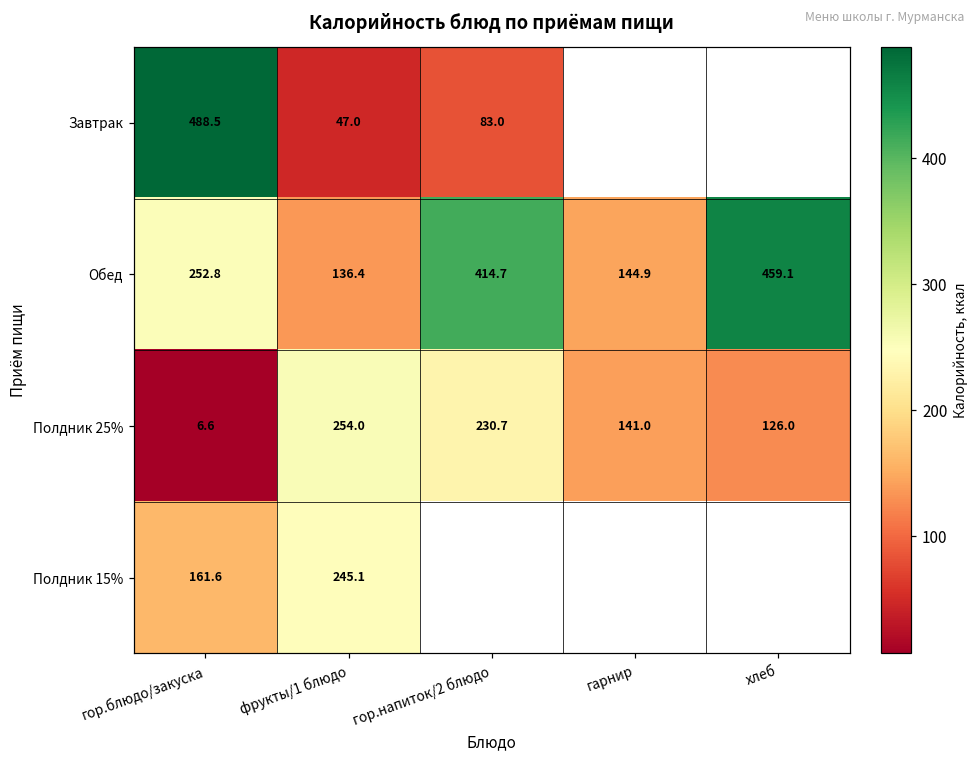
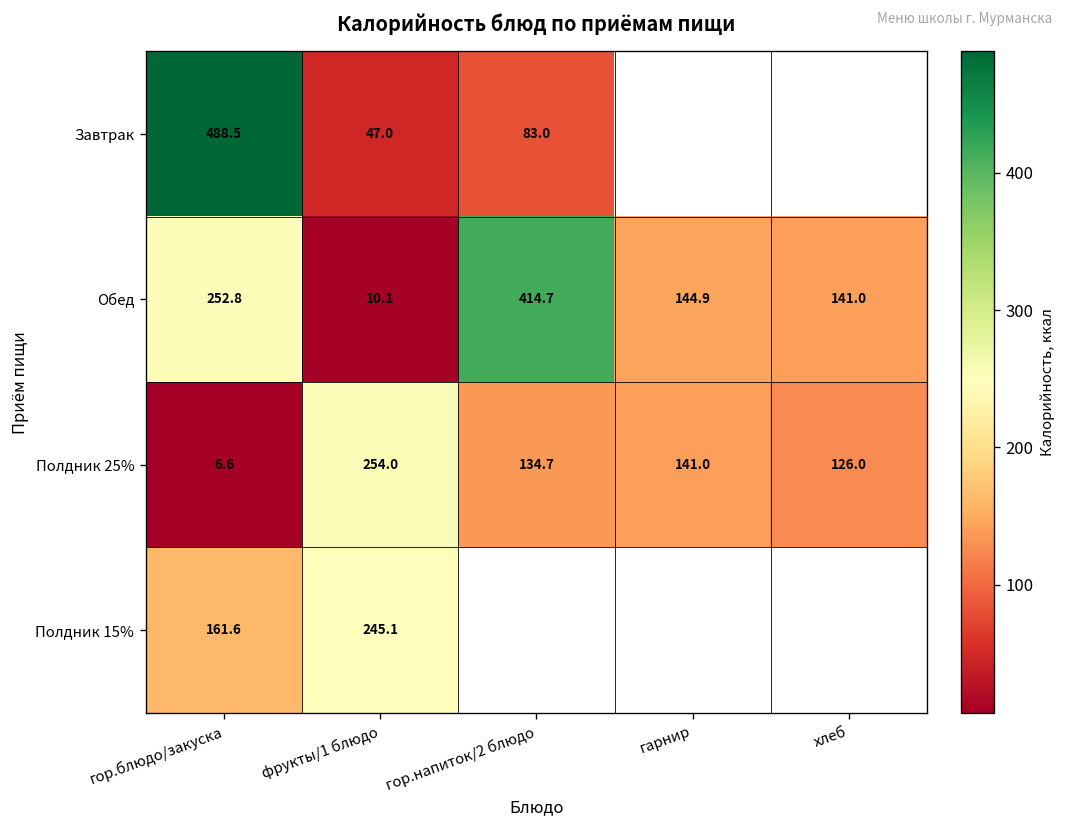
Обед, фрукты/1 блюдо: 136.4 -> 10.1
Обед, хлеб: 459.1 -> 141.0
Полдник 25%, гор.напиток/2 блюдо: 230.7 -> 134.7
